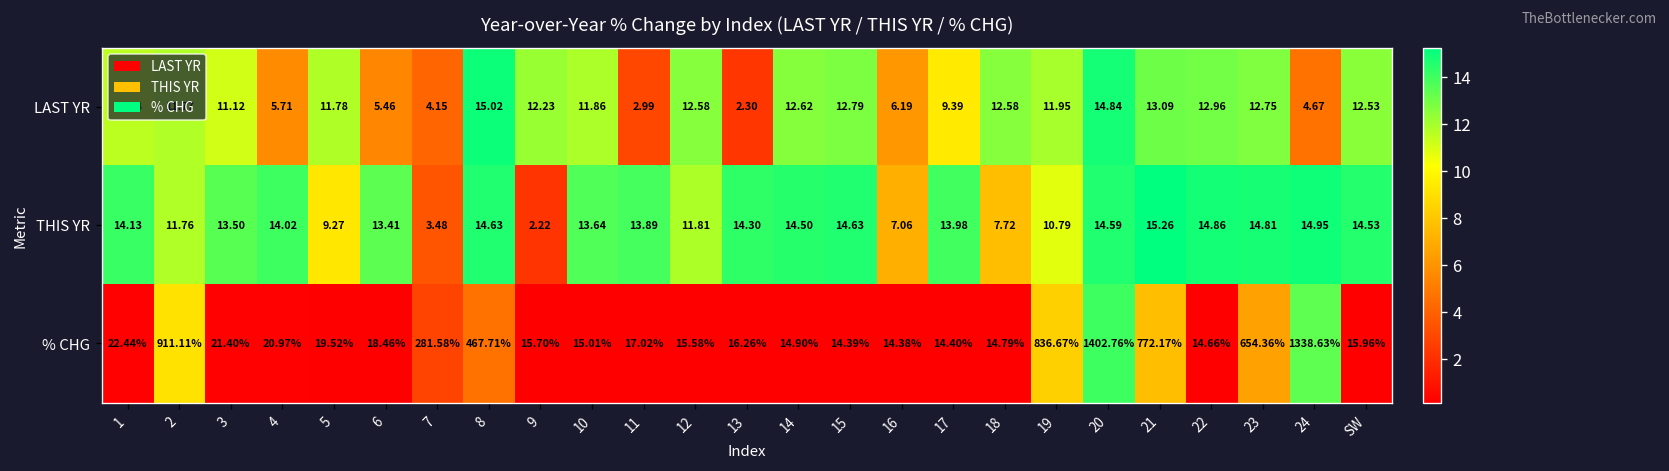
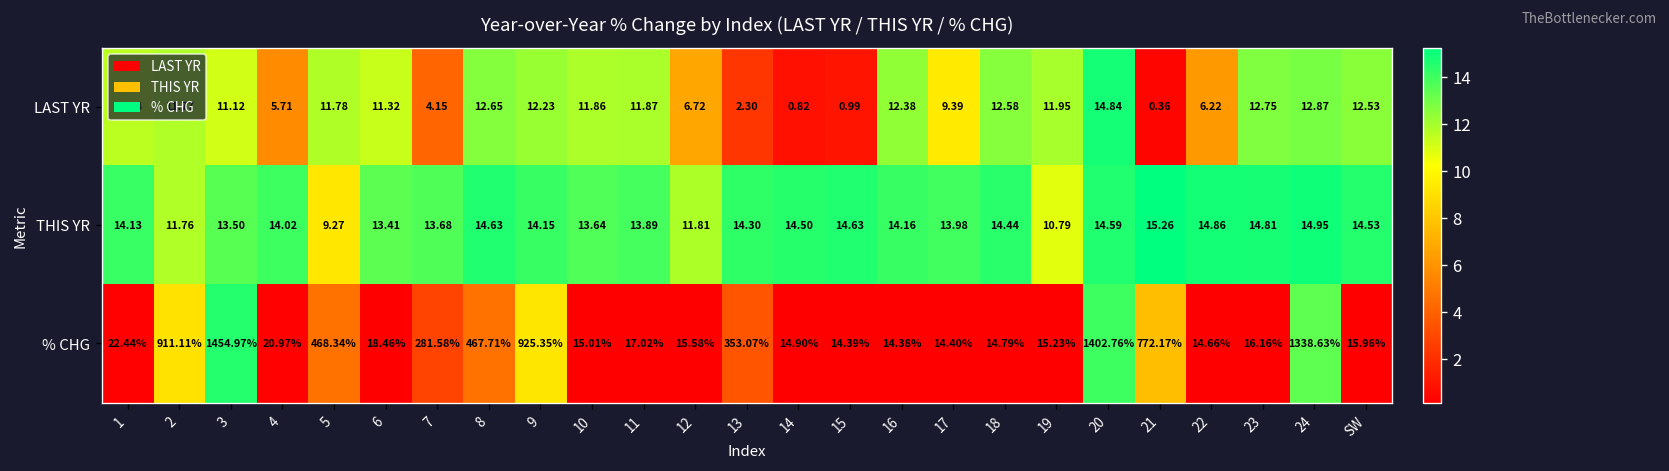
LAST YR, 6: 5.46 -> 11.32
LAST YR, 8: 15.02 -> 12.65
LAST YR, 11: 2.99 -> 11.87
LAST YR, 12: 12.58 -> 6.72
LAST YR, 14: 12.62 -> 0.82
LAST YR, 15: 12.79 -> 0.99
LAST YR, 16: 6.19 -> 12.38
LAST YR, 21: 13.09 -> 0.36
LAST YR, 22: 12.96 -> 6.22
LAST YR, 24: 4.67 -> 12.87
THIS YR, 7: 3.48 -> 13.68
THIS YR, 9: 2.22 -> 14.15
THIS YR, 16: 7.06 -> 14.16
THIS YR, 18: 7.72 -> 14.44
% CHG, 3: 21.40% -> 1454.97%
% CHG, 5: 19.52% -> 468.34%
% CHG, 9: 15.70% -> 925.35%
% CHG, 13: 16.26% -> 353.07%
% CHG, 19: 836.67% -> 15.23%
% CHG, 23: 654.36% -> 16.16%
